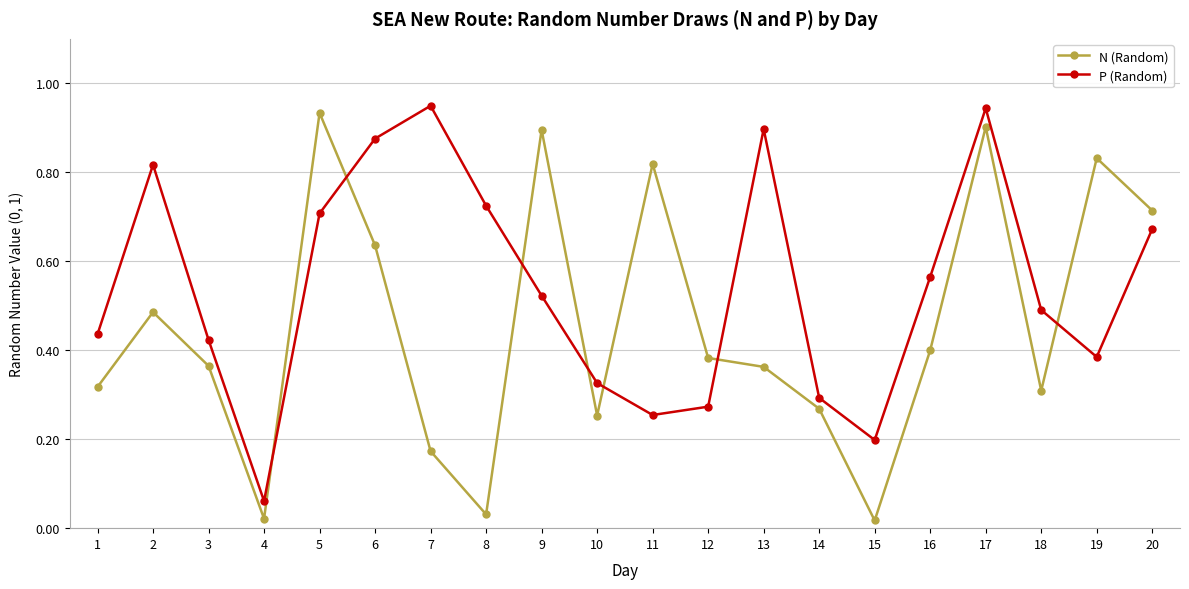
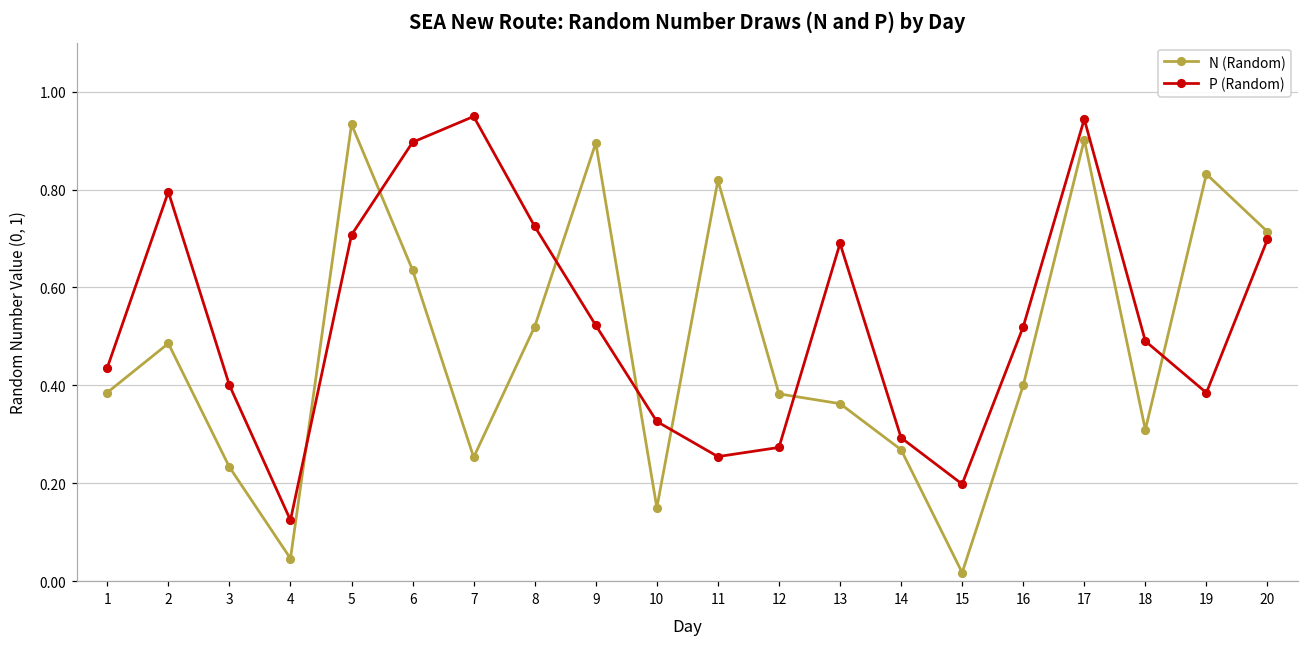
N (Random), 1: 0.32 -> 0.39
P (Random), 2: 0.82 -> 0.80
N (Random), 3: 0.36 -> 0.23
P (Random), 3: 0.42 -> 0.40
N (Random), 4: 0.02 -> 0.05
P (Random), 4: 0.06 -> 0.12
P (Random), 6: 0.88 -> 0.90
N (Random), 7: 0.17 -> 0.25
N (Random), 8: 0.03 -> 0.52
N (Random), 10: 0.25 -> 0.15
P (Random), 13: 0.90 -> 0.69
P (Random), 16: 0.56 -> 0.52
P (Random), 20: 0.67 -> 0.70
